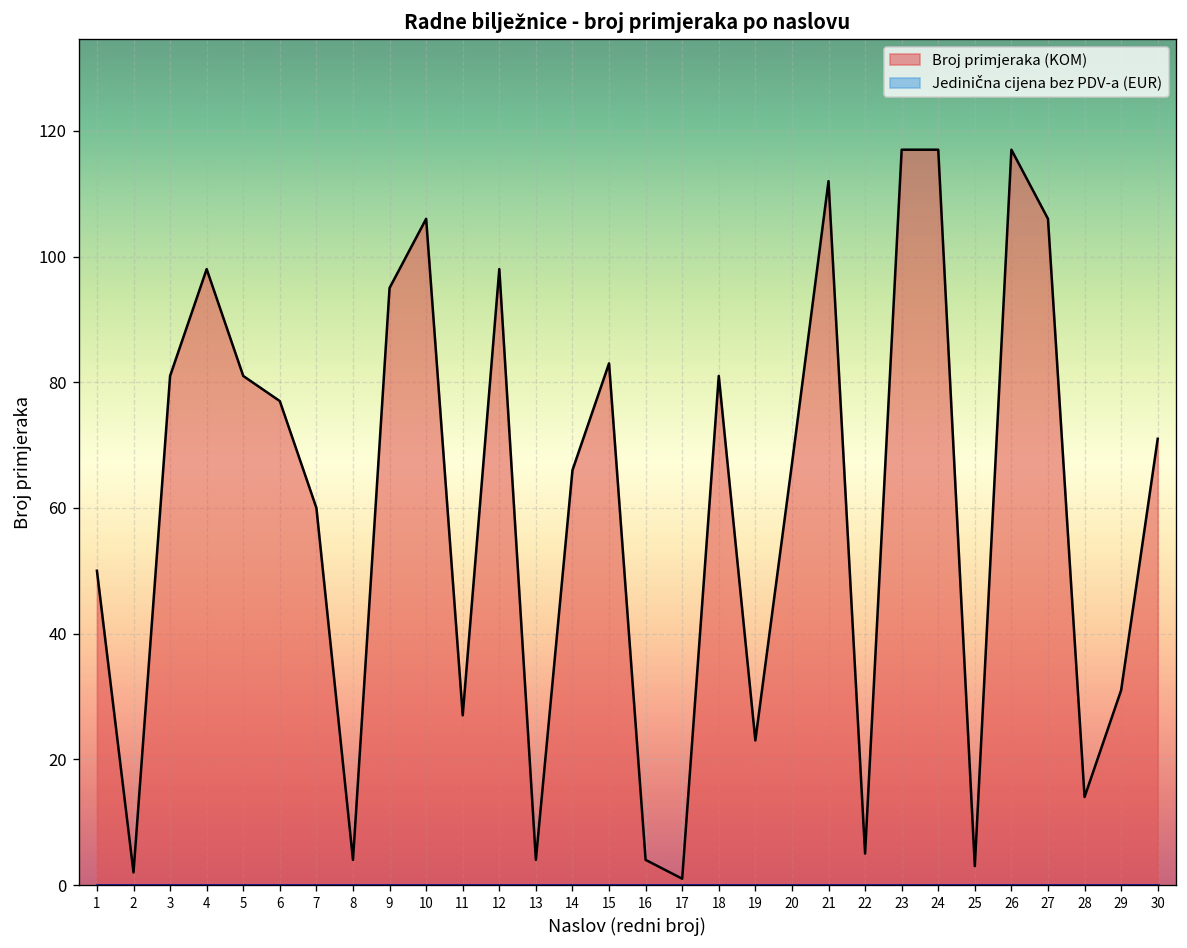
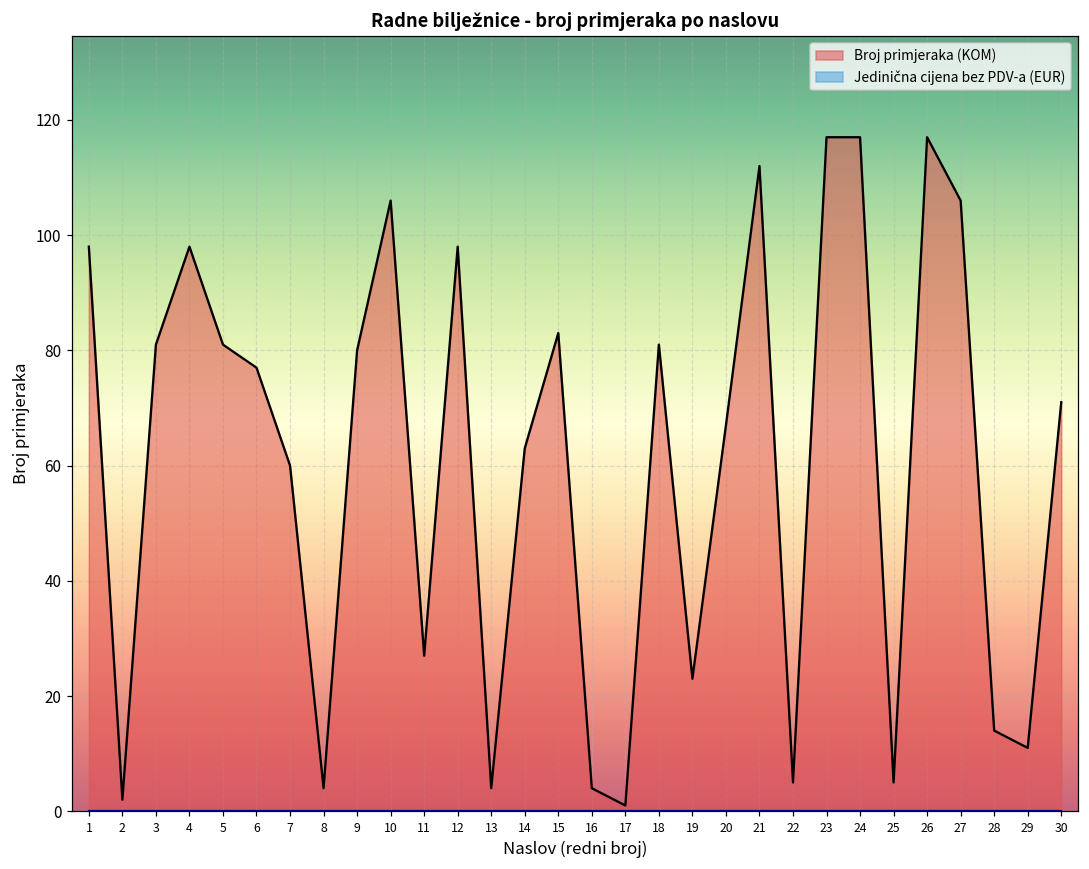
Broj primjeraka (KOM), 1: 50 -> 98
Broj primjeraka (KOM), 9: 95 -> 80
Broj primjeraka (KOM), 14: 66 -> 63
Broj primjeraka (KOM), 25: 3 -> 5
Broj primjeraka (KOM), 29: 31 -> 11
